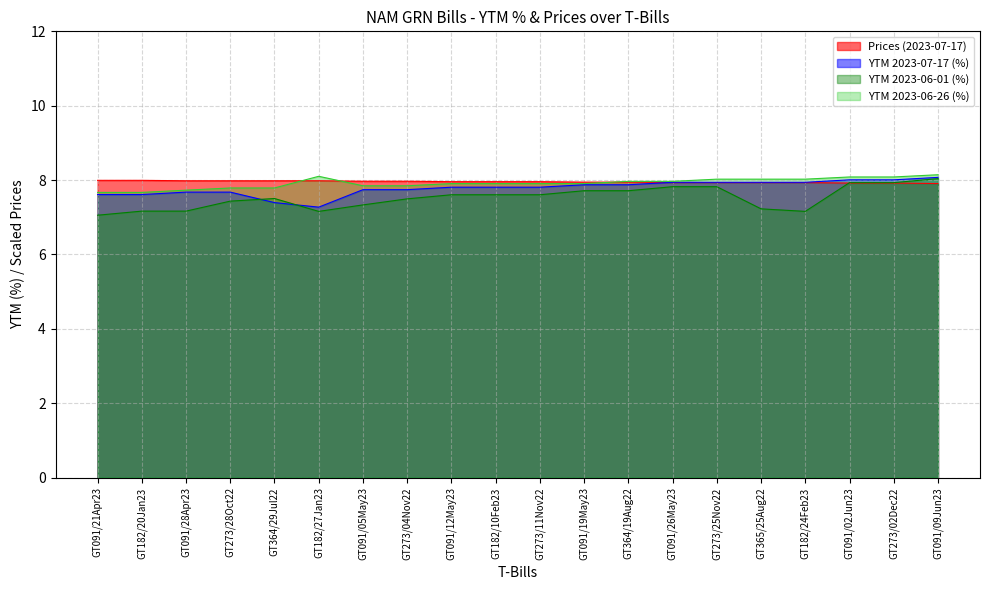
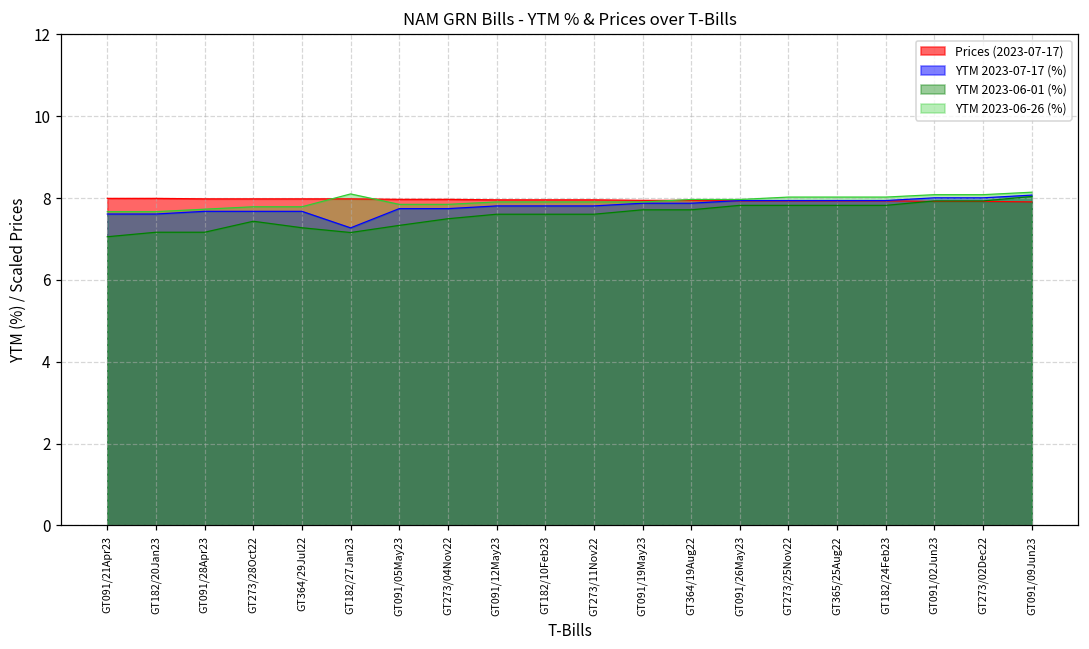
YTM 2023-07-17 (%), GT364/29Jul22: 7.4 -> 7.7
YTM 2023-06-01 (%), GT364/29Jul22: 7.5 -> 7.3
YTM 2023-06-01 (%), GT365/25Aug22: 7.2 -> 7.8
YTM 2023-06-01 (%), GT182/24Feb23: 7.2 -> 7.8
